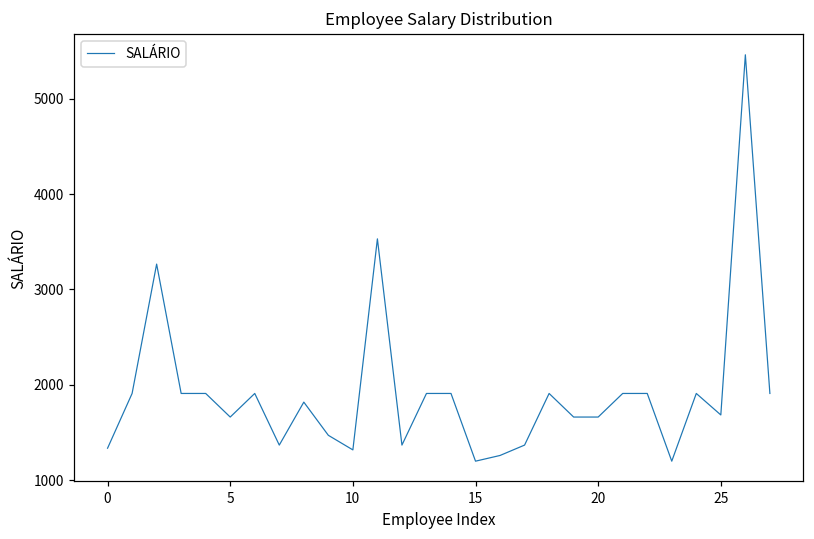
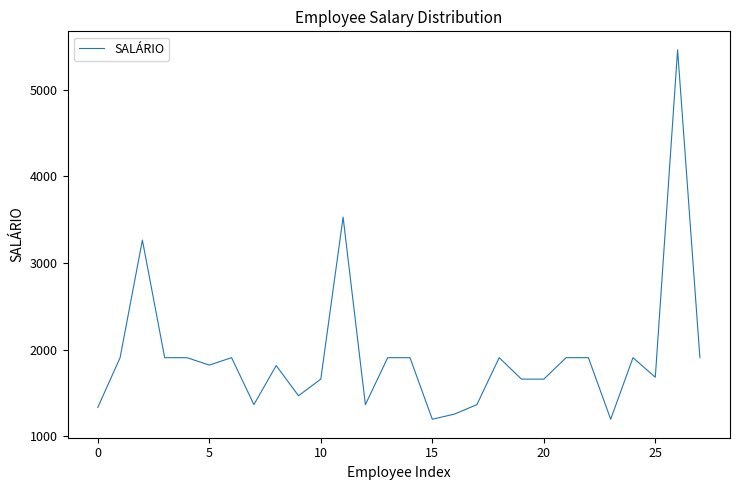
5: 1700 -> 1800
10: 1300 -> 1700
